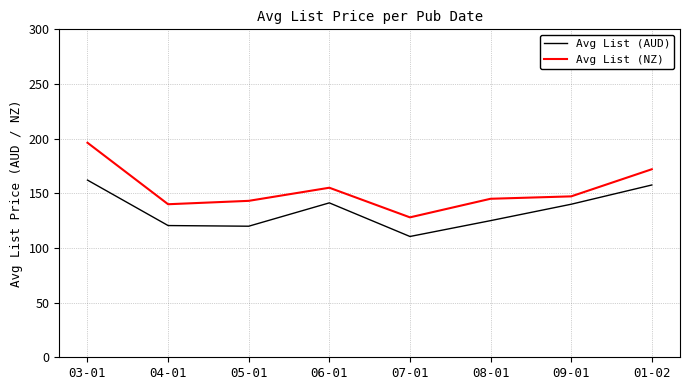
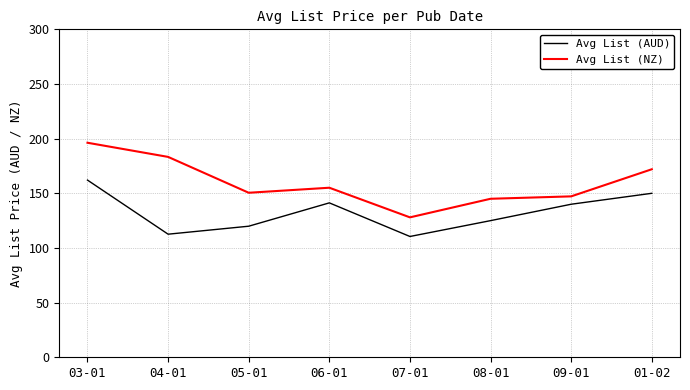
Avg List (AUD), 04-01: 121 -> 113
Avg List (NZ), 04-01: 140 -> 183
Avg List (NZ), 05-01: 143 -> 151
Avg List (AUD), 01-02: 158 -> 150
